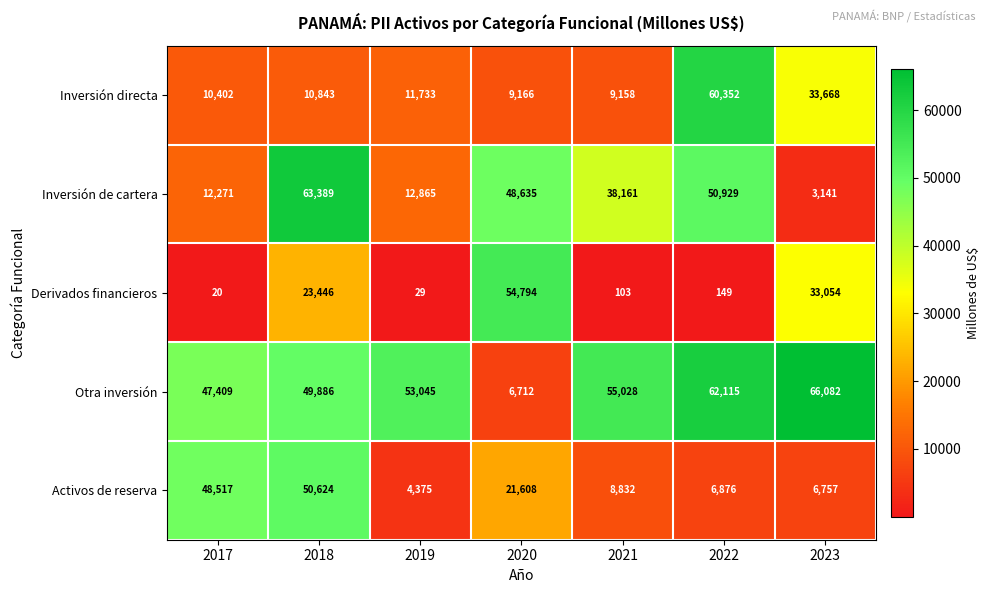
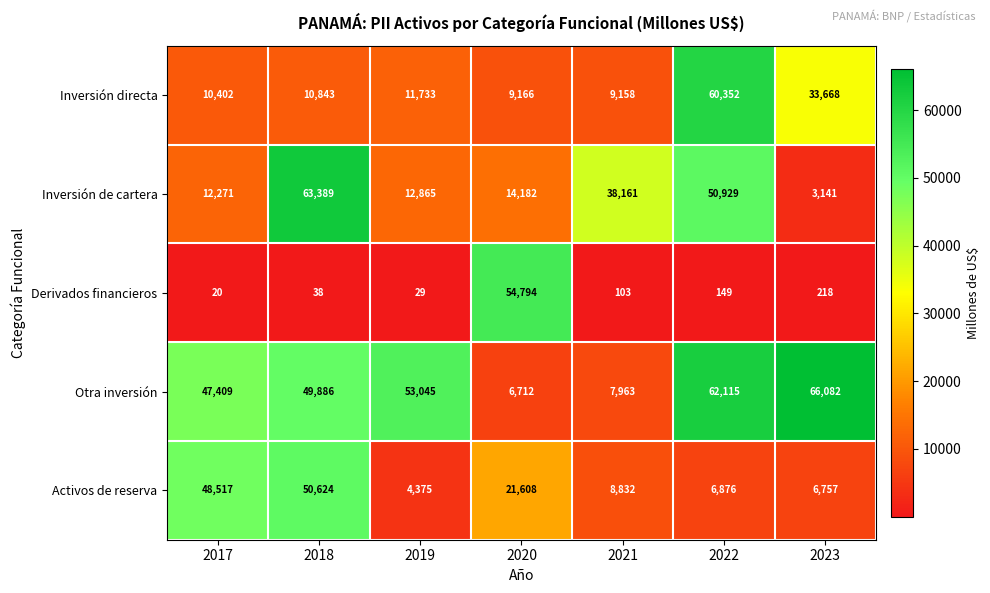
Inversión de cartera, 2020: 48,635 -> 14,182
Derivados financieros, 2018: 23,446 -> 38
Derivados financieros, 2023: 33,054 -> 218
Otra inversión, 2021: 55,028 -> 7,963
